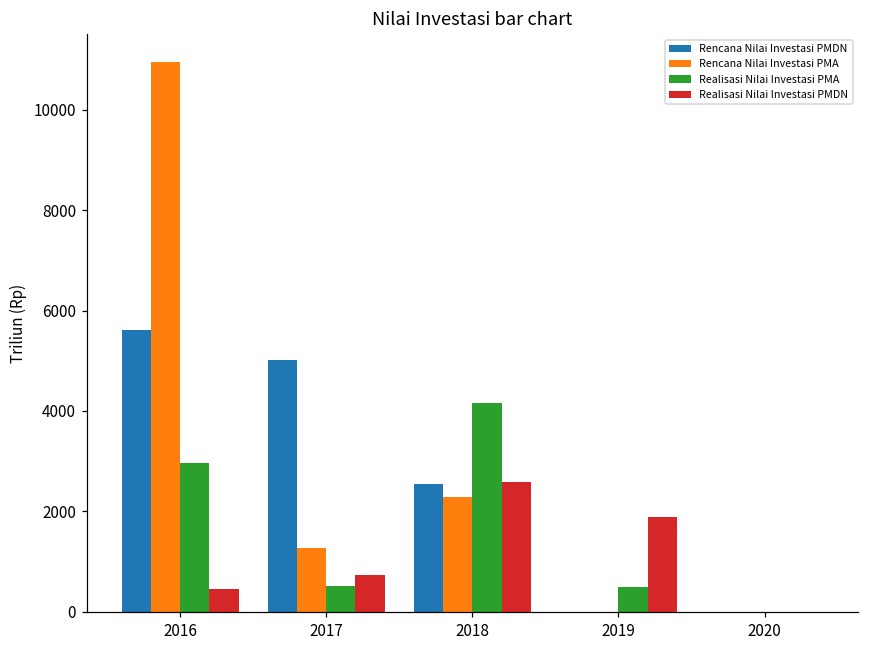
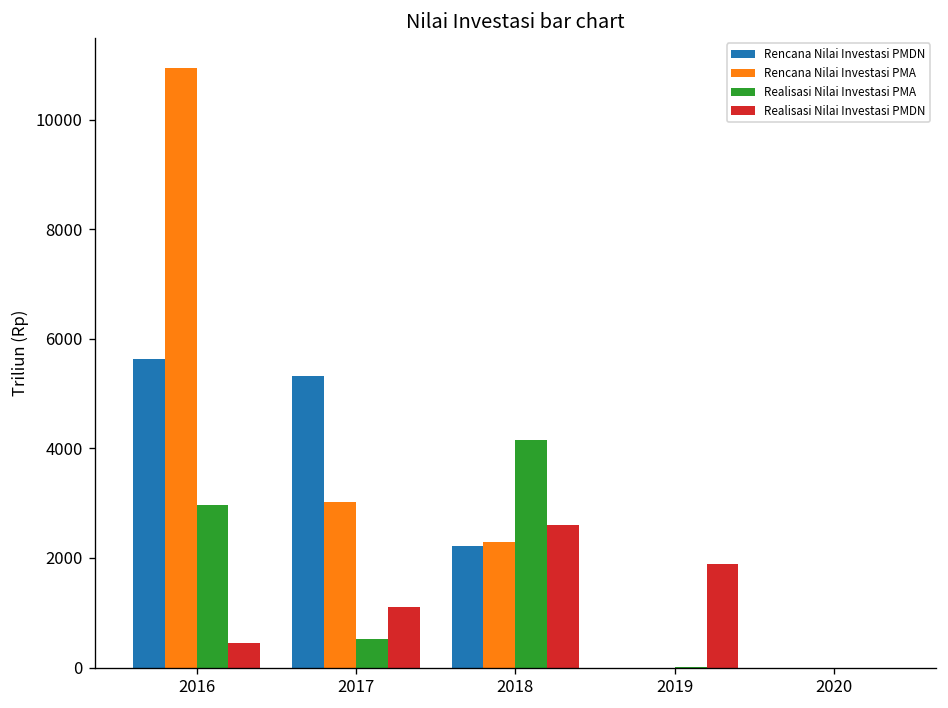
Rencana Nilai Investasi PMDN, 2017: 5000 -> 5300
Rencana Nilai Investasi PMA, 2017: 1300 -> 3000
Realisasi Nilai Investasi PMDN, 2017: 700 -> 1100
Rencana Nilai Investasi PMDN, 2018: 2500 -> 2200
Realisasi Nilai Investasi PMA, 2019: 500 -> 0
